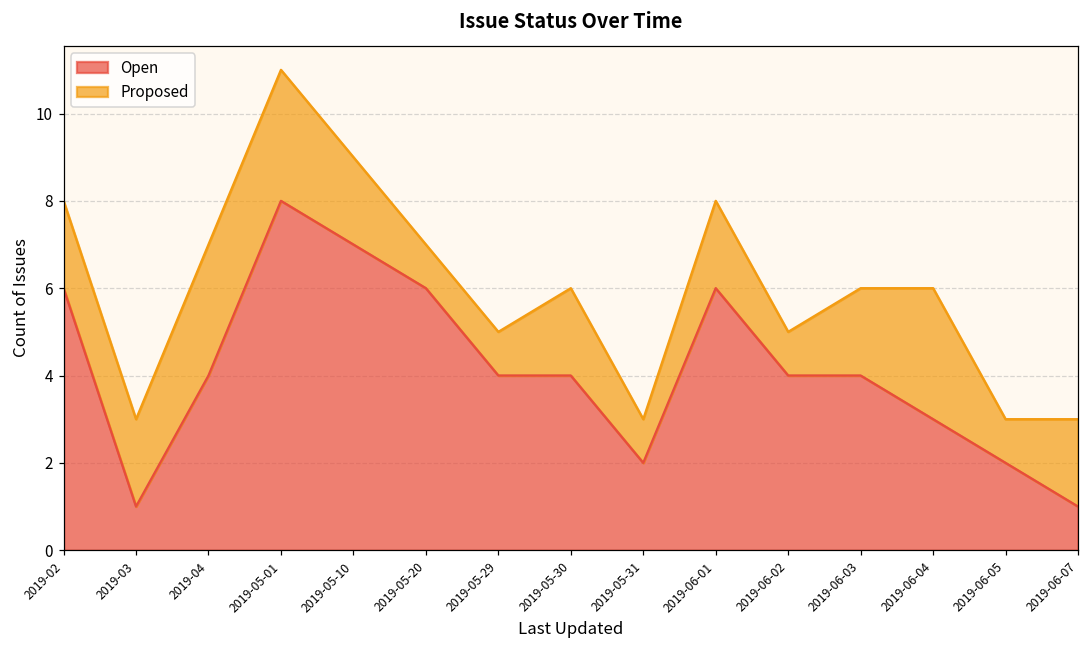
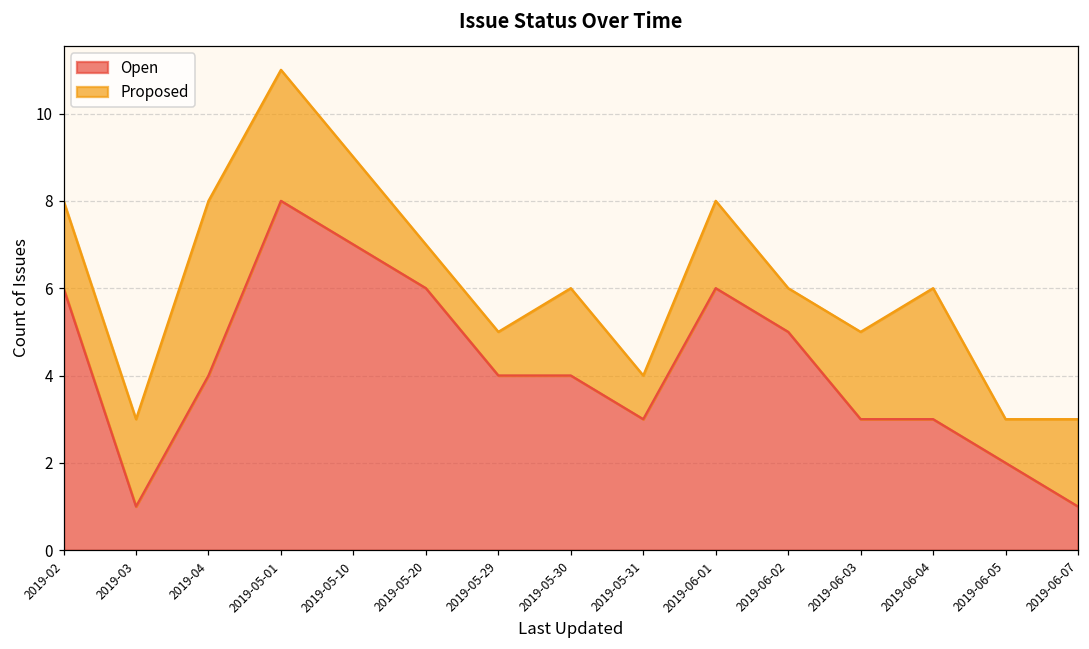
Proposed, 2019-04: 3 -> 4
Open, 2019-05-31: 2 -> 3
Open, 2019-06-02: 4 -> 5
Open, 2019-06-03: 4 -> 3
